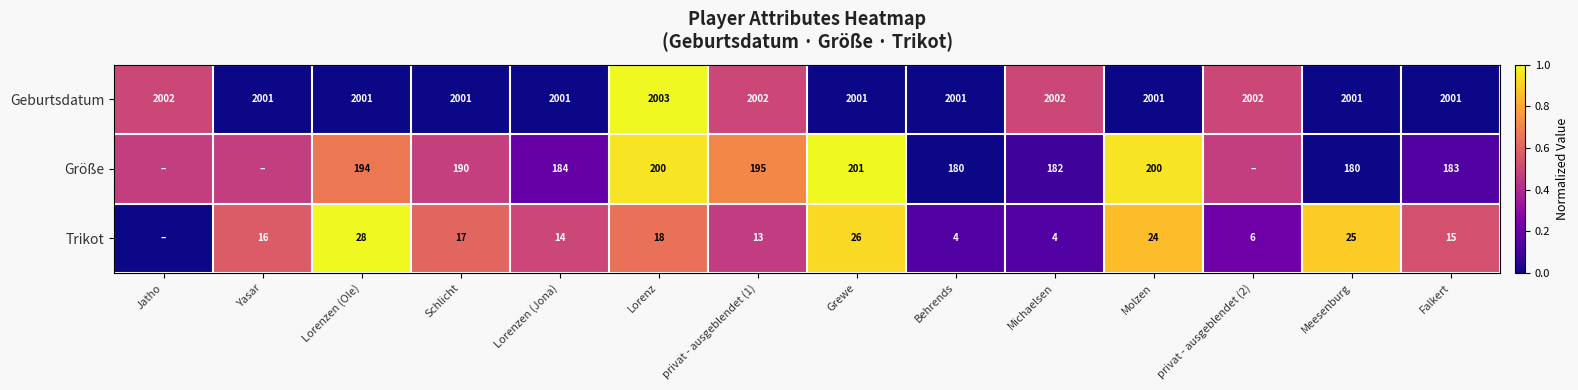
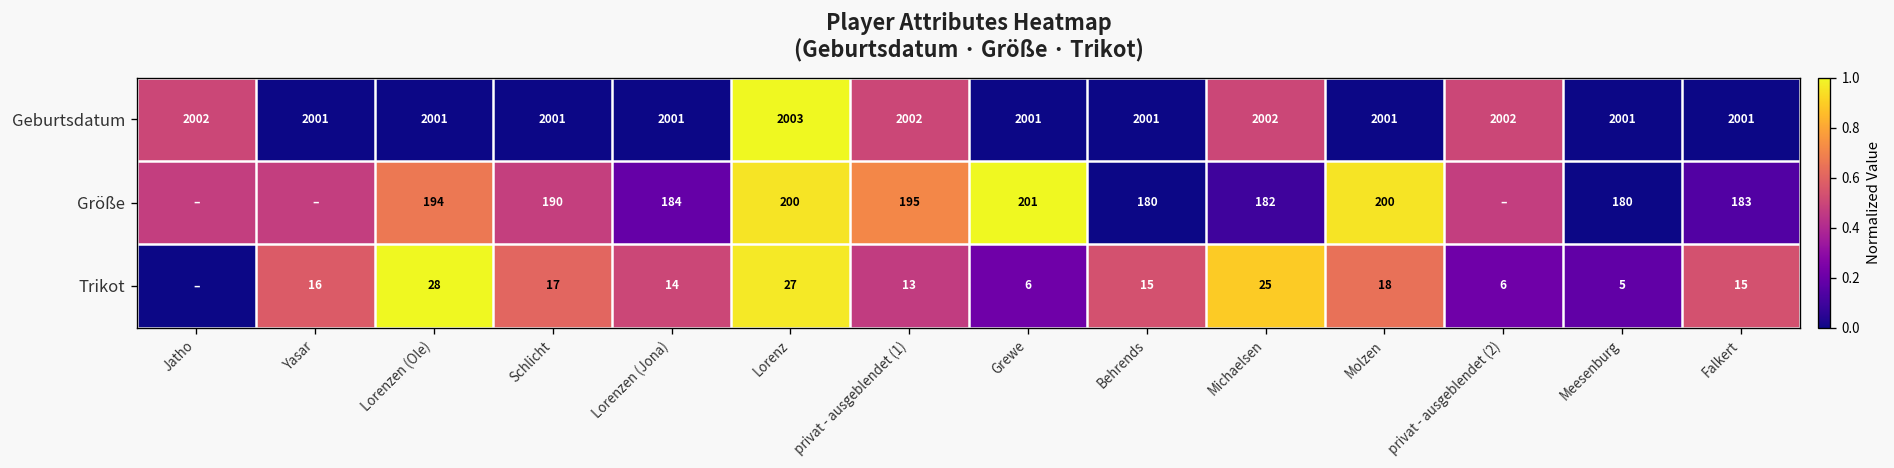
Trikot, Lorenz: 18 -> 27
Trikot, Grewe: 26 -> 6
Trikot, Behrends: 4 -> 15
Trikot, Michaelsen: 4 -> 25
Trikot, Molzen: 24 -> 18
Trikot, Meesenburg: 25 -> 5
